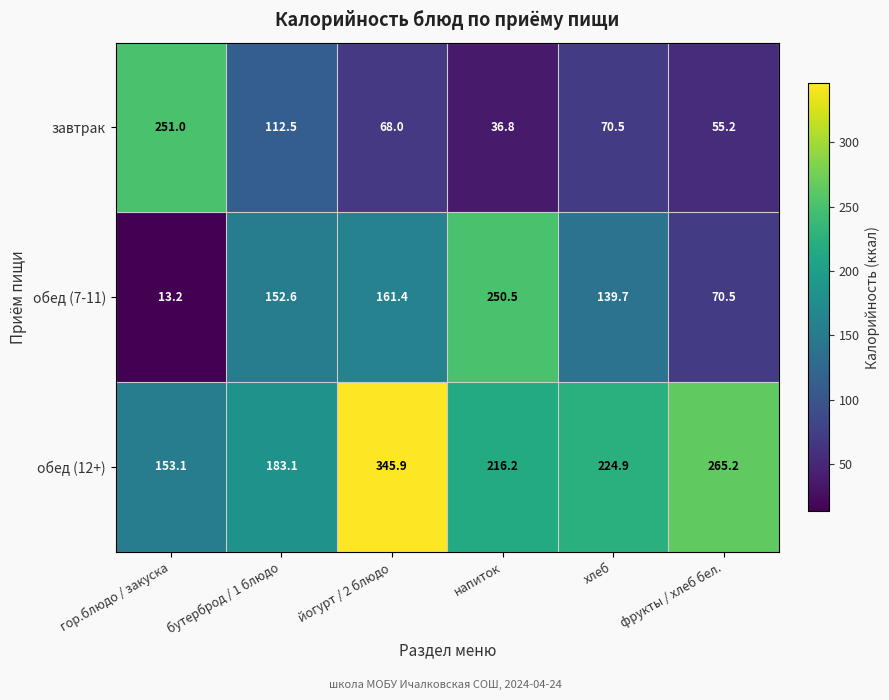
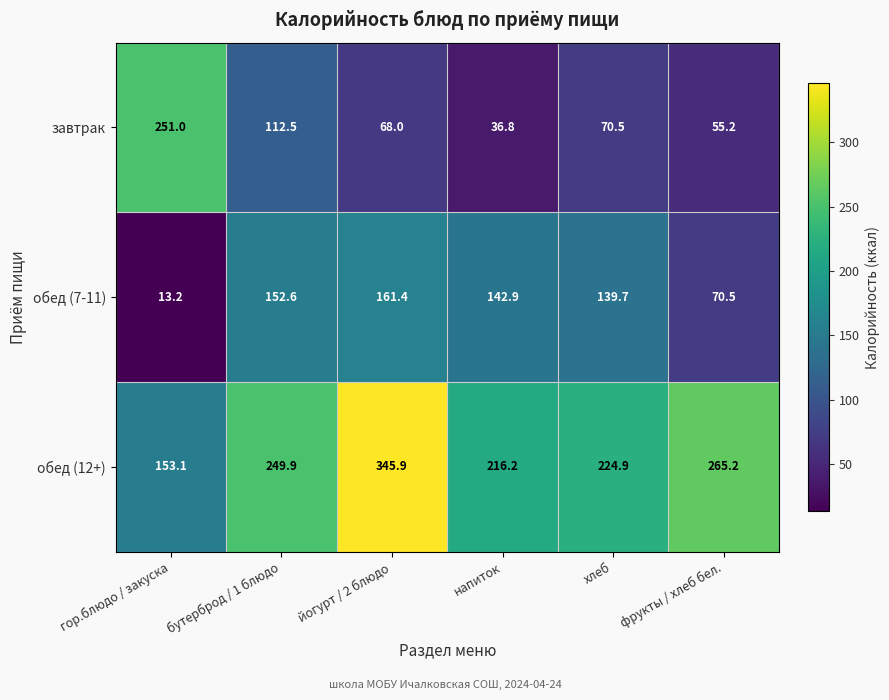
обед (7-11), напиток: 250.5 -> 142.9
обед (12+), бутерброд / 1 блюдо: 183.1 -> 249.9
